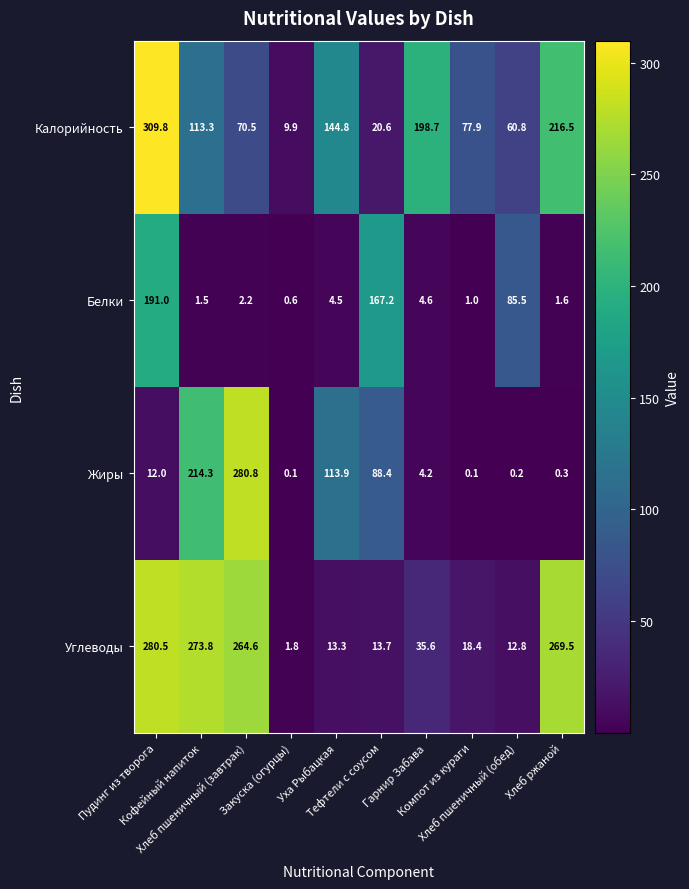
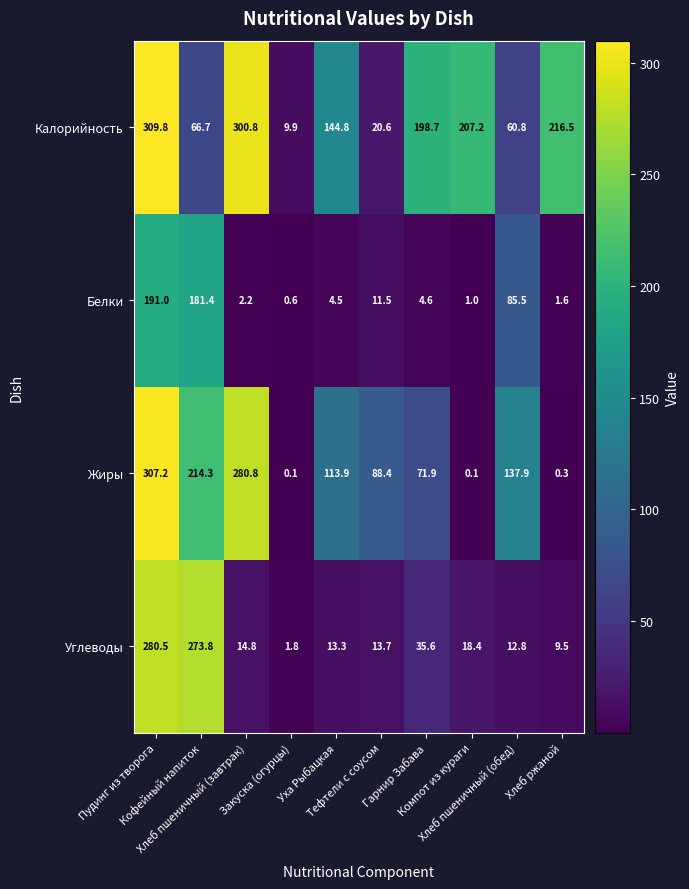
Калорийность, Кофейный напиток: 113.3 -> 66.7
Калорийность, Хлеб пшеничный (завтрак): 70.5 -> 300.8
Калорийность, Компот из кураги: 77.9 -> 207.2
Белки, Кофейный напиток: 1.5 -> 181.4
Белки, Тефтели с соусом: 167.2 -> 11.5
Жиры, Пудинг из творога: 12.0 -> 307.2
Жиры, Гарнир Забава: 4.2 -> 71.9
Жиры, Хлеб пшеничный (обед): 0.2 -> 137.9
Углеводы, Хлеб пшеничный (завтрак): 264.6 -> 14.8
Углеводы, Хлеб ржаной: 269.5 -> 9.5
